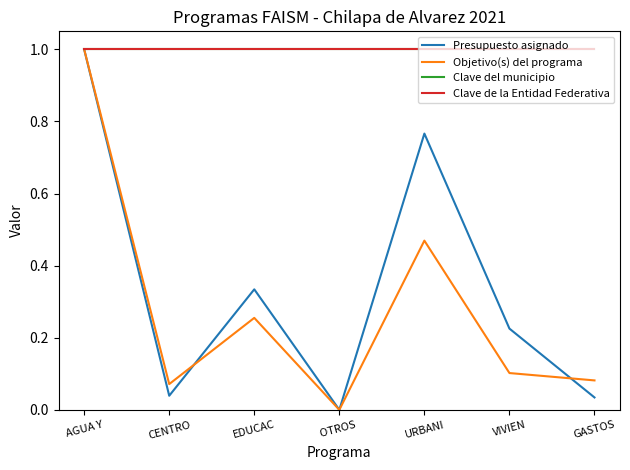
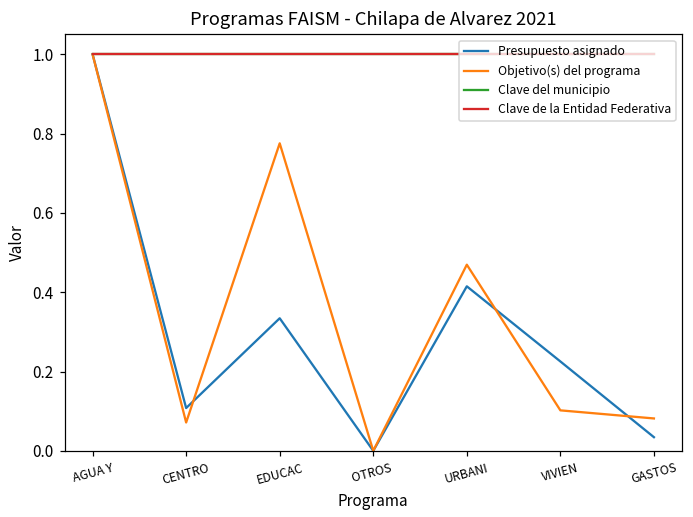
Presupuesto asignado, CENTRO: 0.04 -> 0.11
Objetivo(s) del programa, EDUCAC: 0.26 -> 0.78
Presupuesto asignado, URBANI: 0.77 -> 0.41
